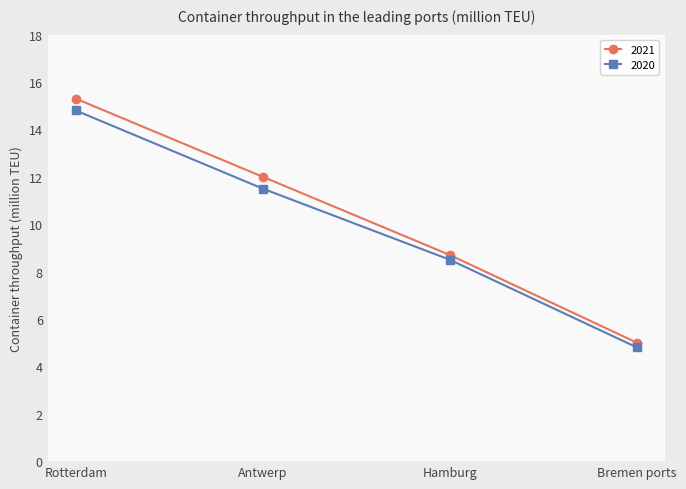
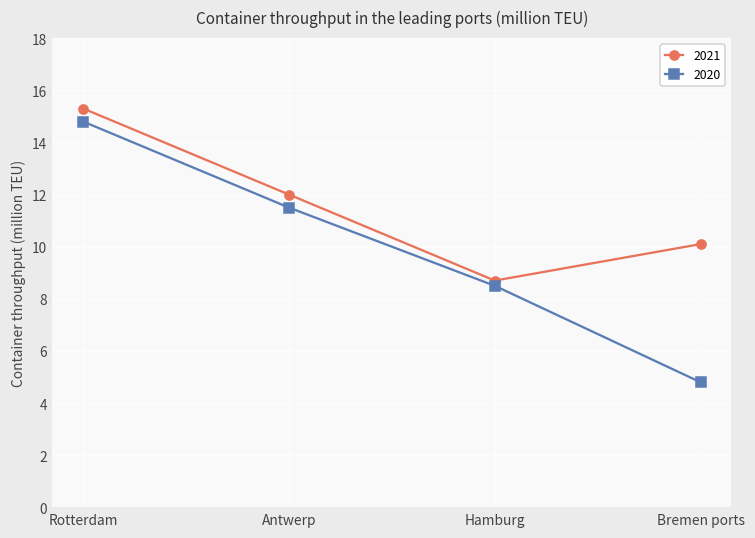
2021, Bremen ports: 5.0 -> 10.1
